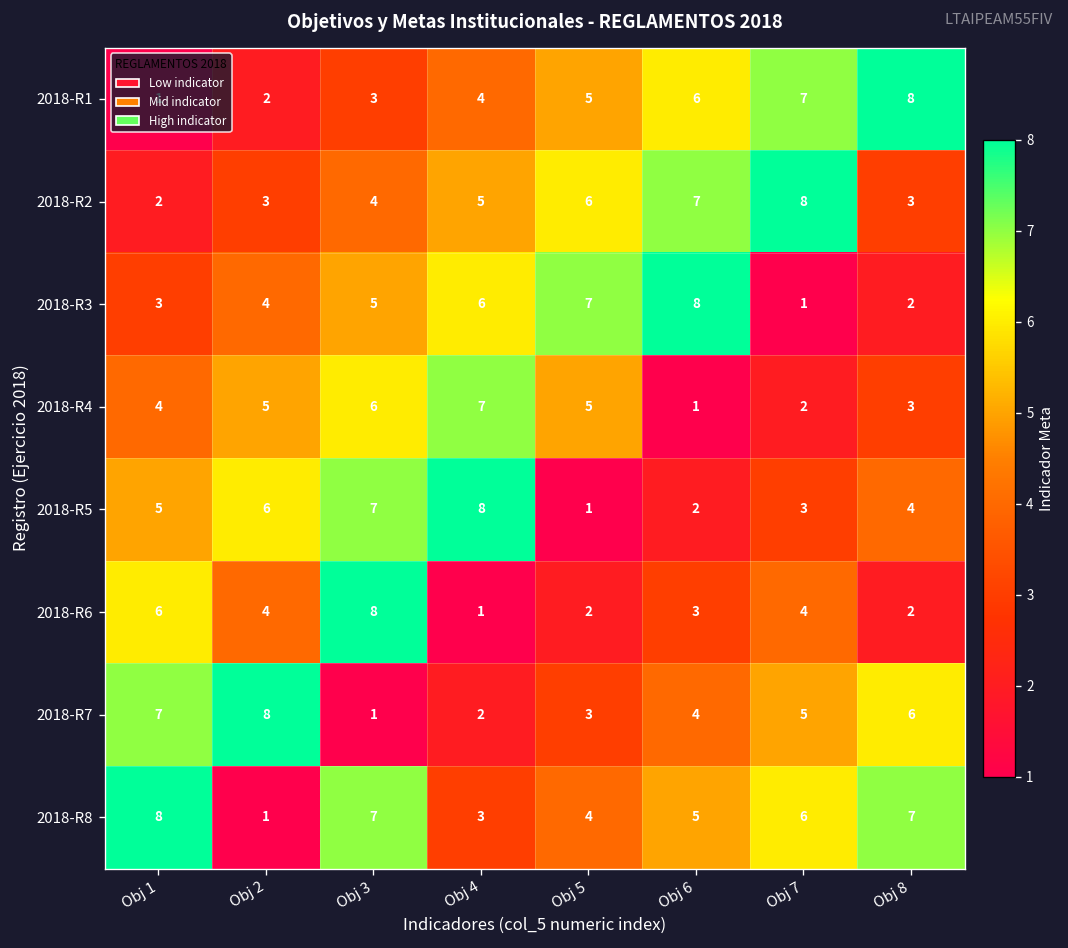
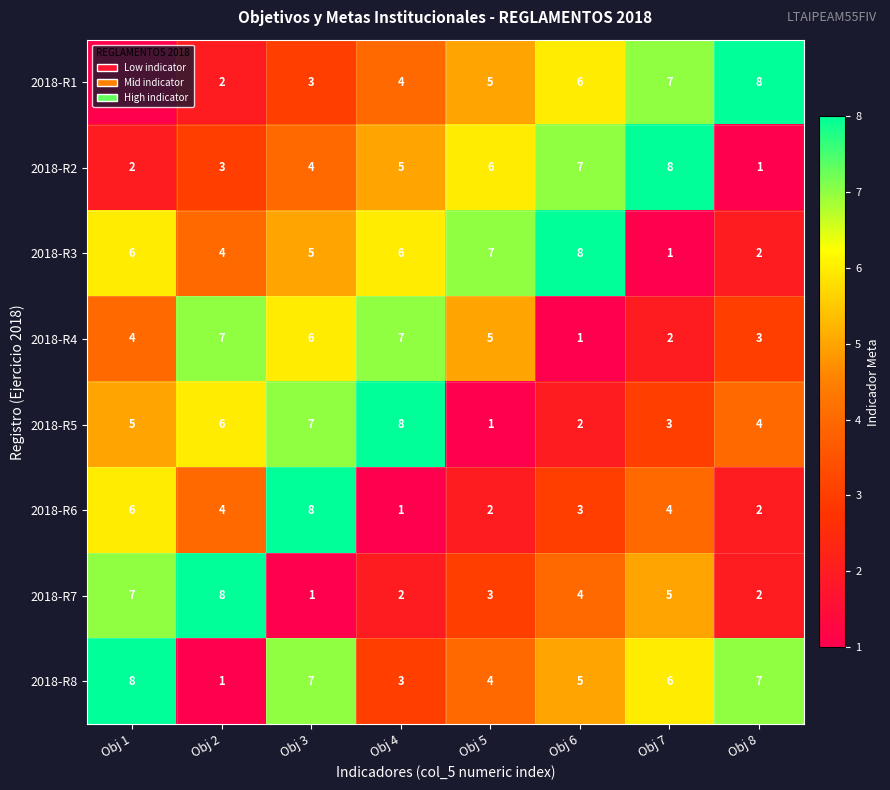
2018-R2, Obj 8: 3 -> 1
2018-R3, Obj 1: 3 -> 6
2018-R4, Obj 2: 5 -> 7
2018-R7, Obj 8: 6 -> 2
